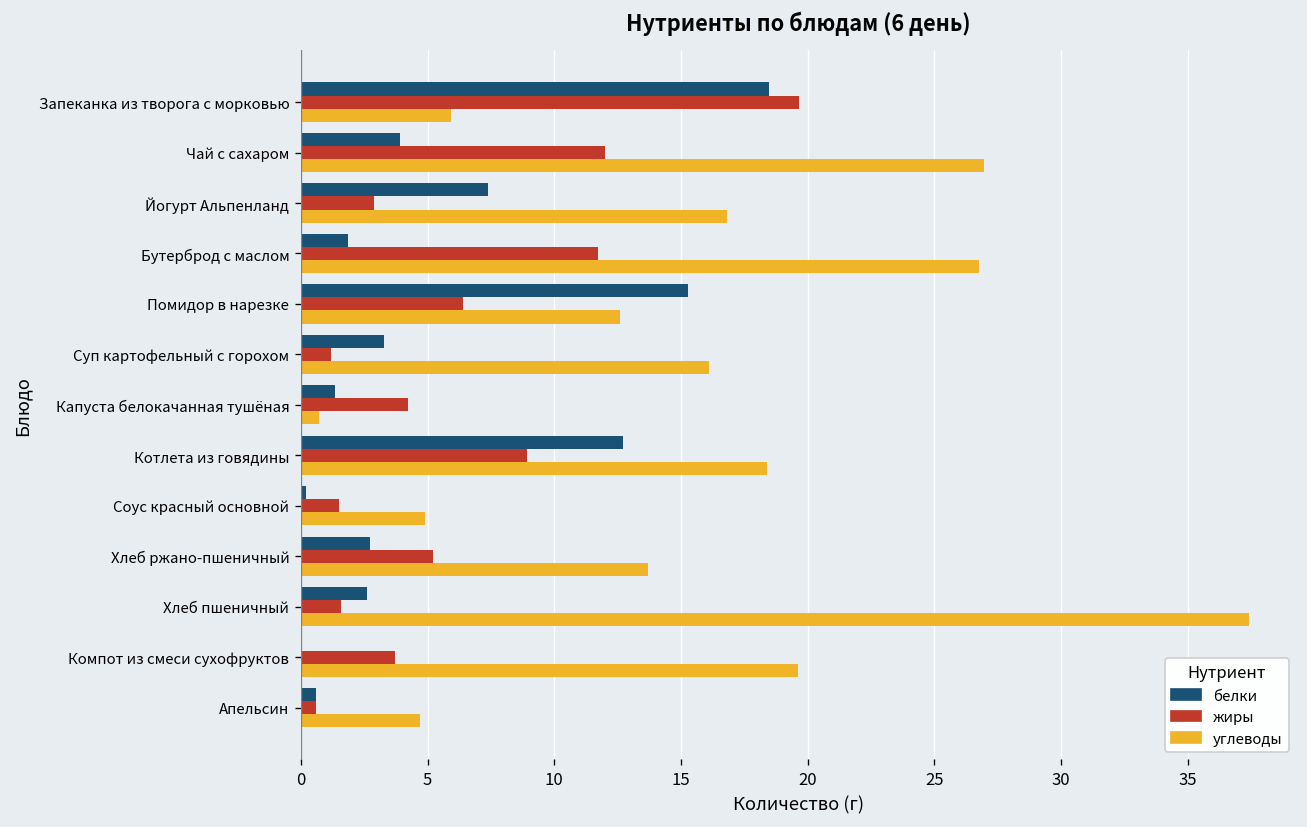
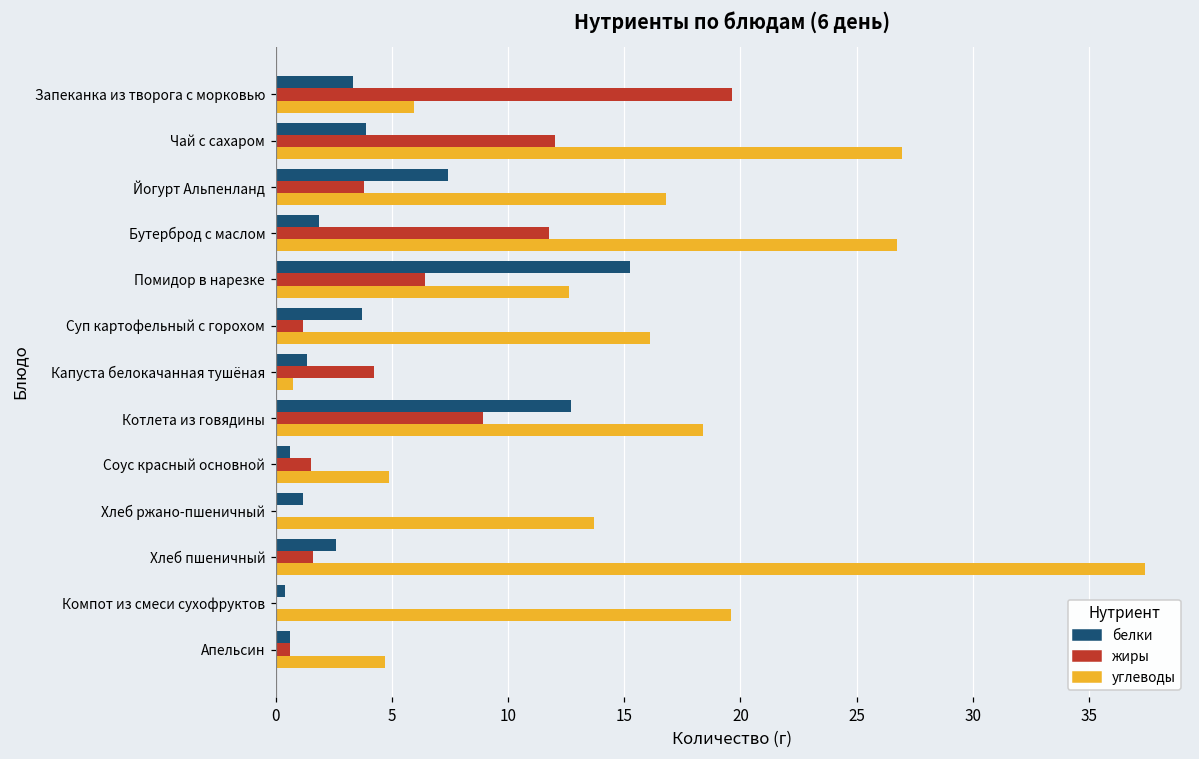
белки, Запеканка из творога с морковью: 18.5 -> 3.3
жиры, Йогурт Альпенланд: 2.9 -> 3.8
белки, Суп картофельный с горохом: 3.3 -> 3.7
белки, Соус красный основной: 0.2 -> 0.6
белки, Хлеб ржано-пшеничный: 2.7 -> 1.2
жиры, Хлеб ржано-пшеничный: 5.2 -> 0.0
белки, Компот из смеси сухофруктов: 0.0 -> 0.4
жиры, Компот из смеси сухофруктов: 3.7 -> 0.0
